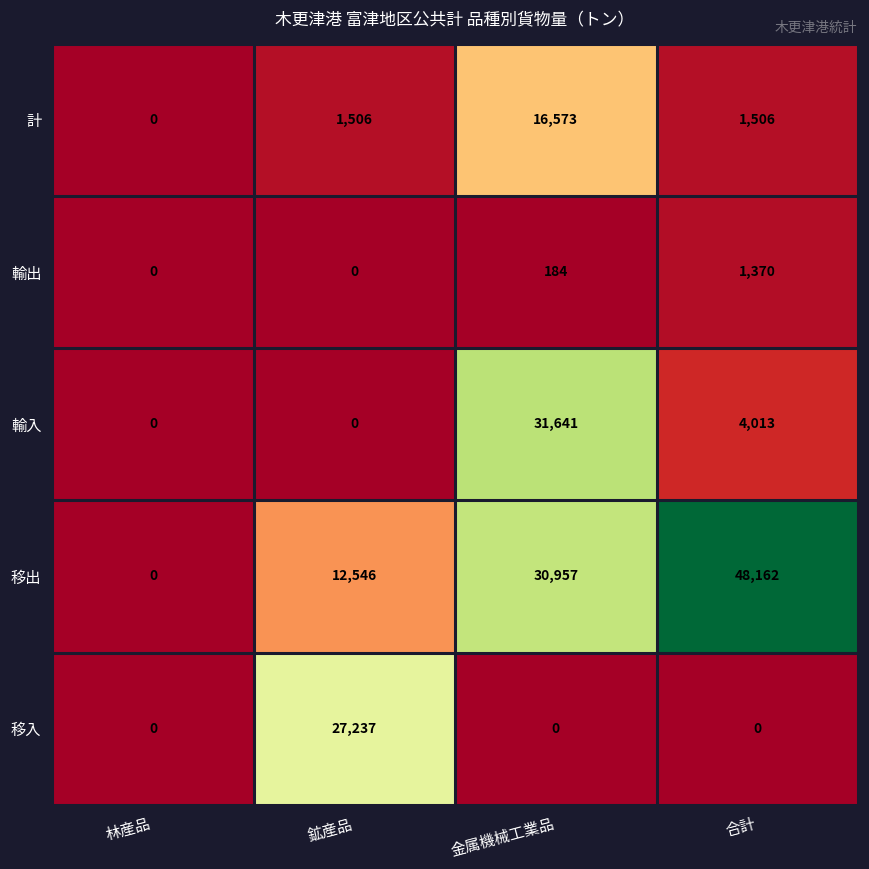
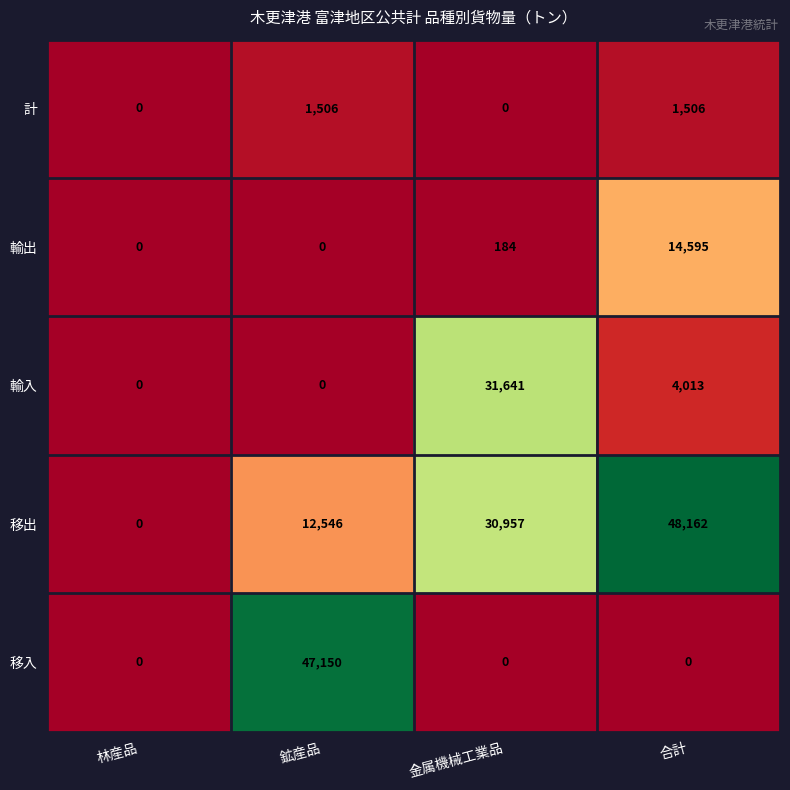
計, 金属機械工業品: 16,573 -> 0
輸出, 合計: 1,370 -> 14,595
移入, 鉱産品: 27,237 -> 47,150
